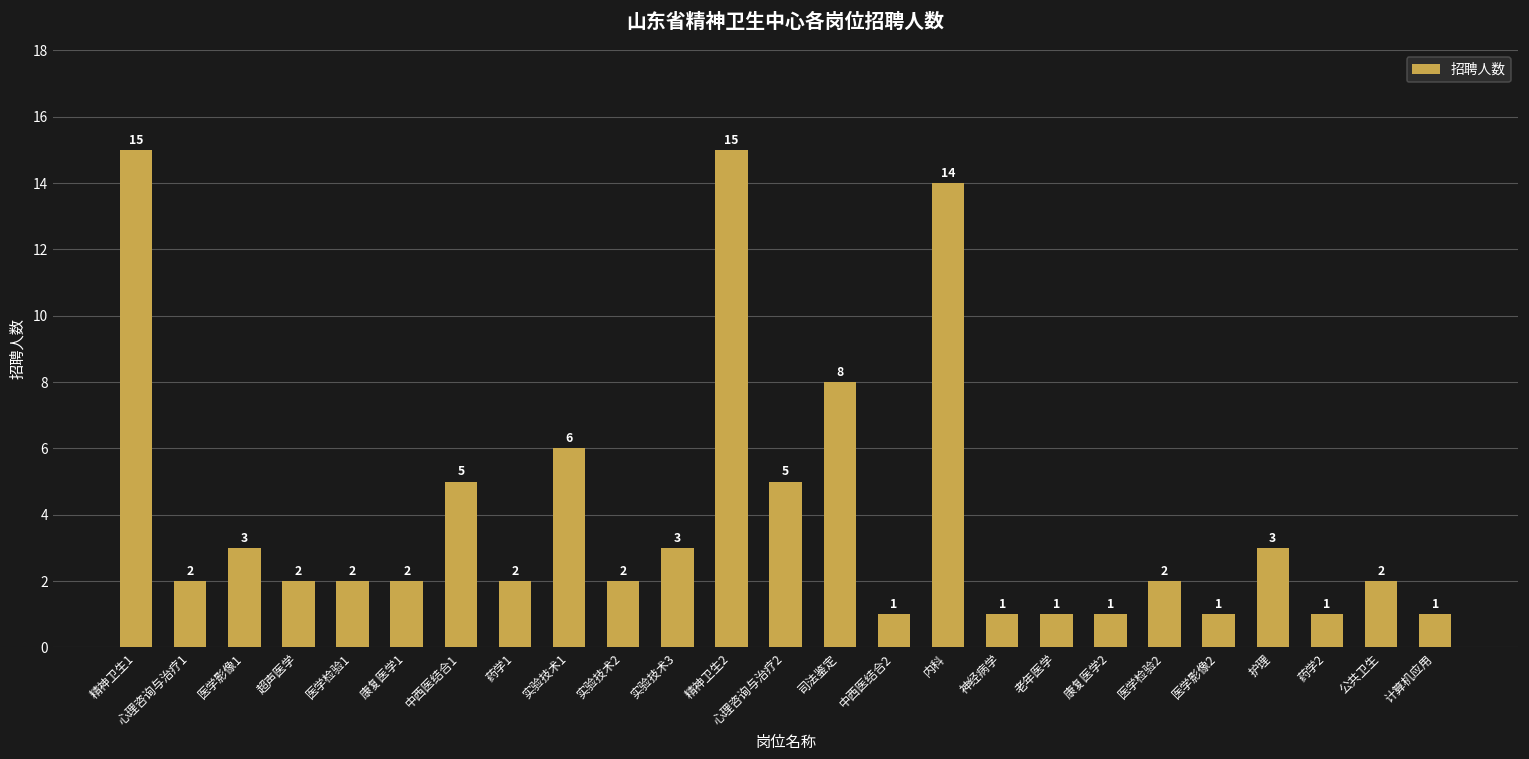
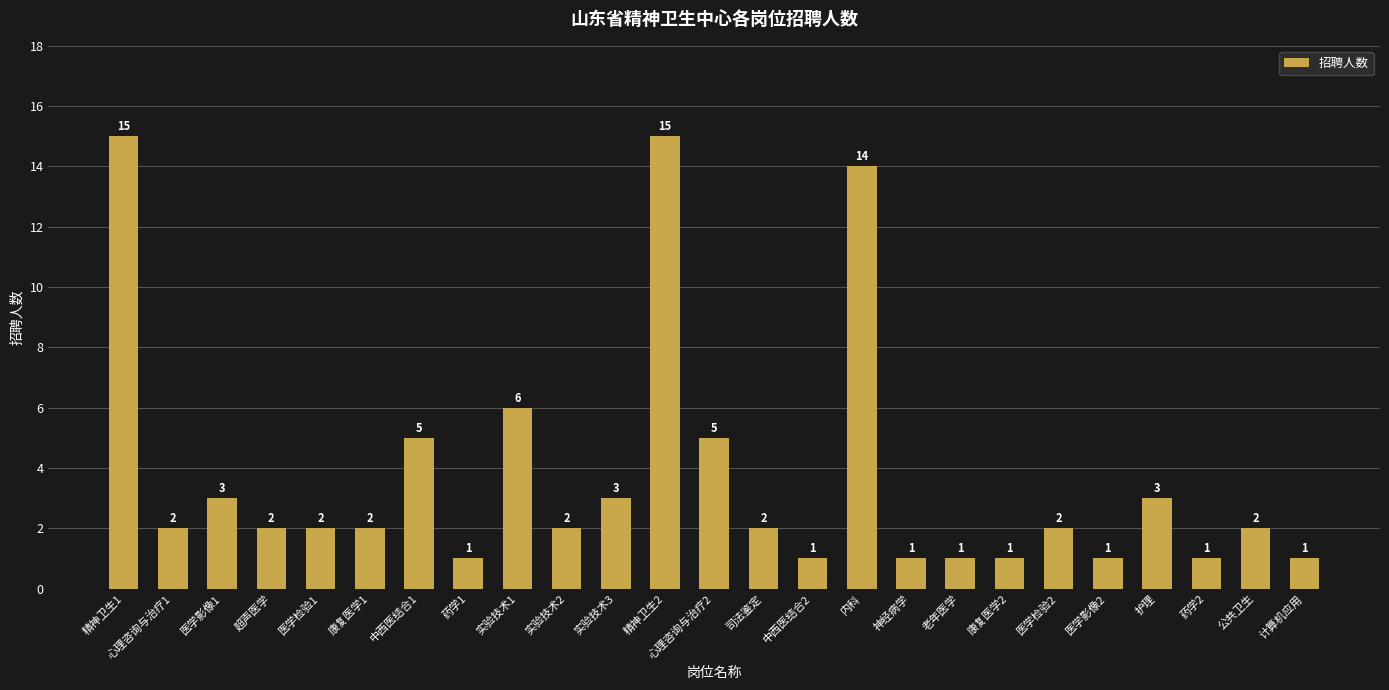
药学1: 2 -> 1
司法鉴定: 8 -> 2
